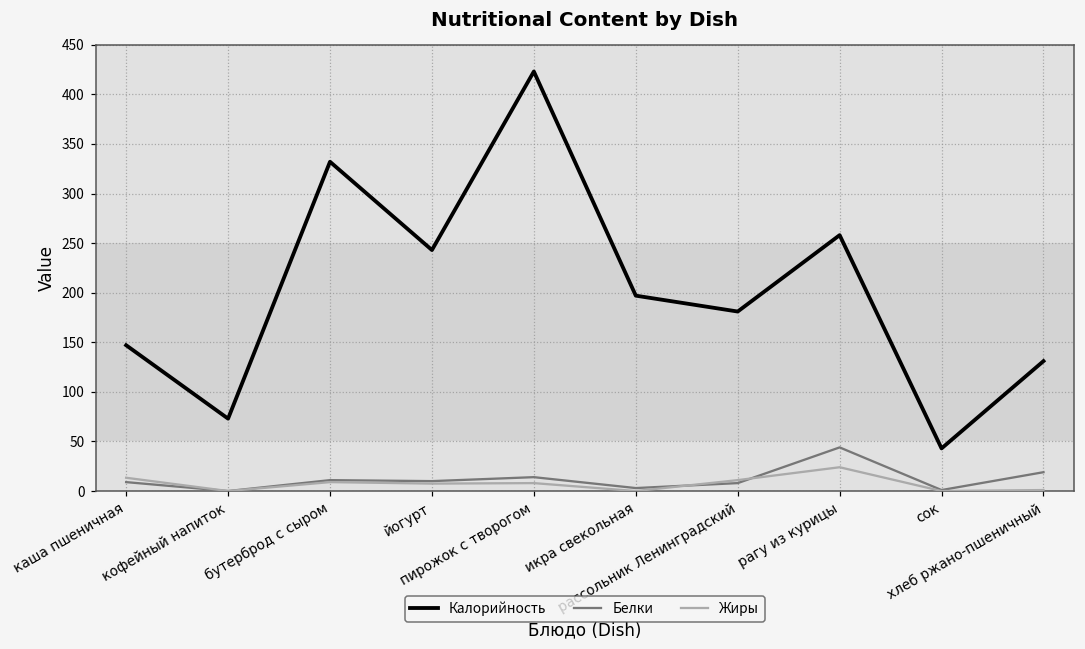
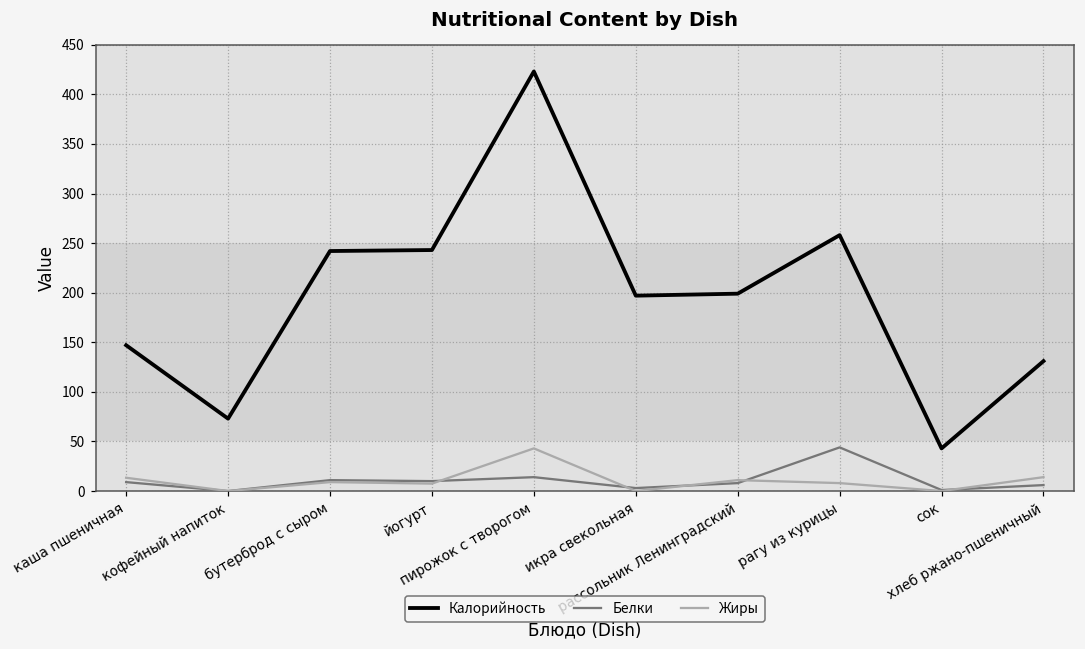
Калорийность, бутерброд с сыром: 330 -> 240
Жиры, пирожок с творогом: 10 -> 40
Калорийность, рассольник Ленинградский: 180 -> 200
Жиры, рагу из курицы: 20 -> 10
Белки, хлеб ржано-пшеничный: 20 -> 10
Жиры, хлеб ржано-пшеничный: 0 -> 10
